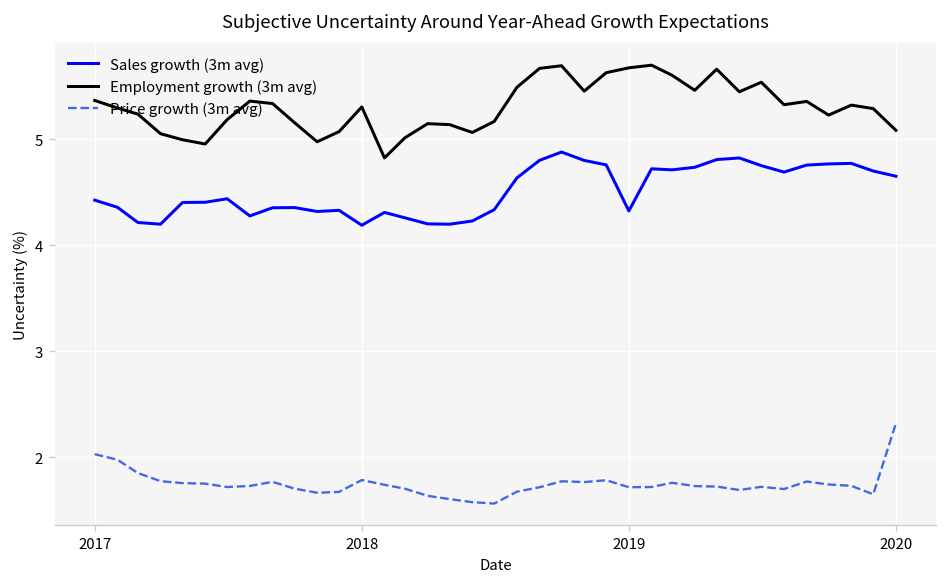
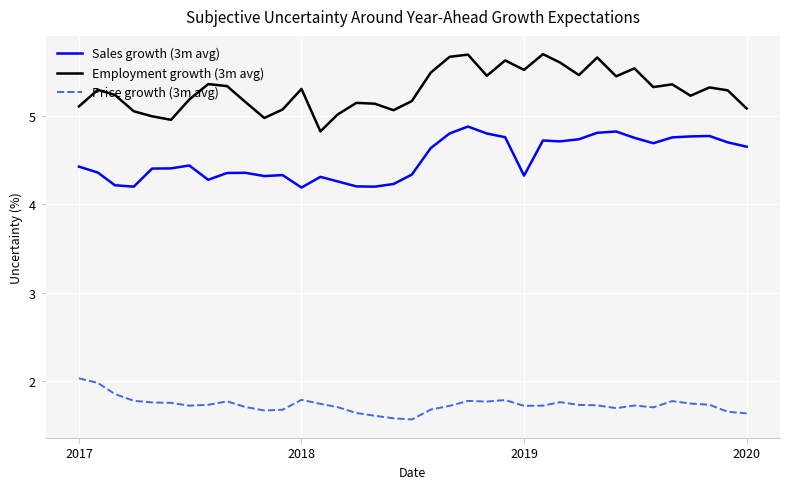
Employment growth (3m avg), 2017: 5.4 -> 5.1
Employment growth (3m avg), 2019: 5.7 -> 5.5
Price growth (3m avg), 2020: 2.3 -> 1.6
